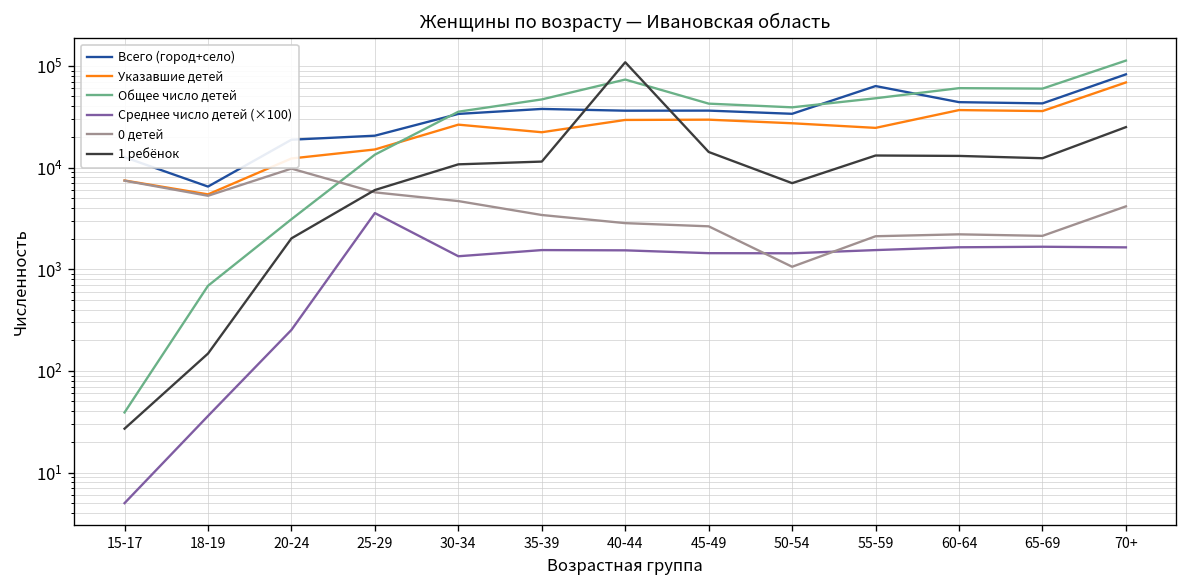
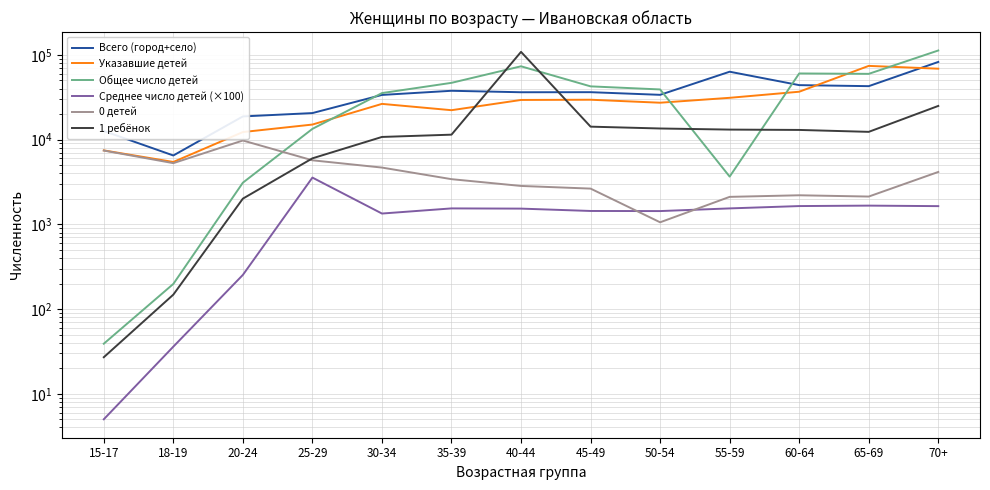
Общее число детей, 18-19: 700 -> 200
1 ребёнок, 50-54: 7000 -> 14000
Указавшие детей, 55-59: 25000 -> 31000
Общее число детей, 55-59: 50000 -> 3700
Указавшие детей, 65-69: 36000 -> 70000
